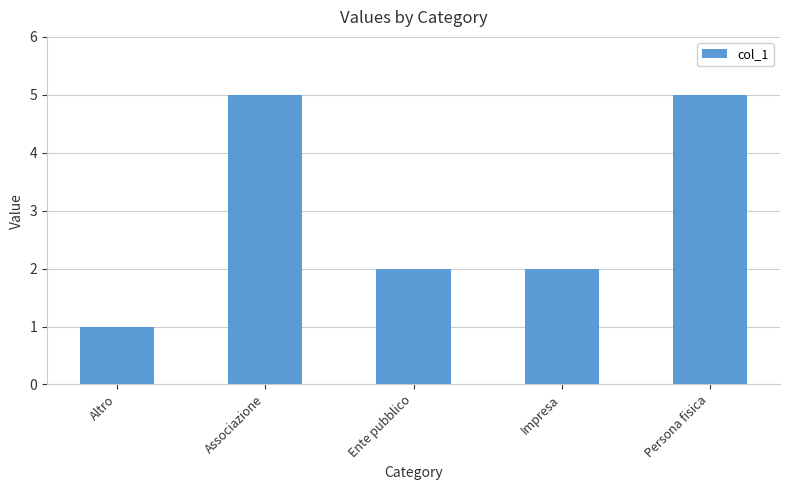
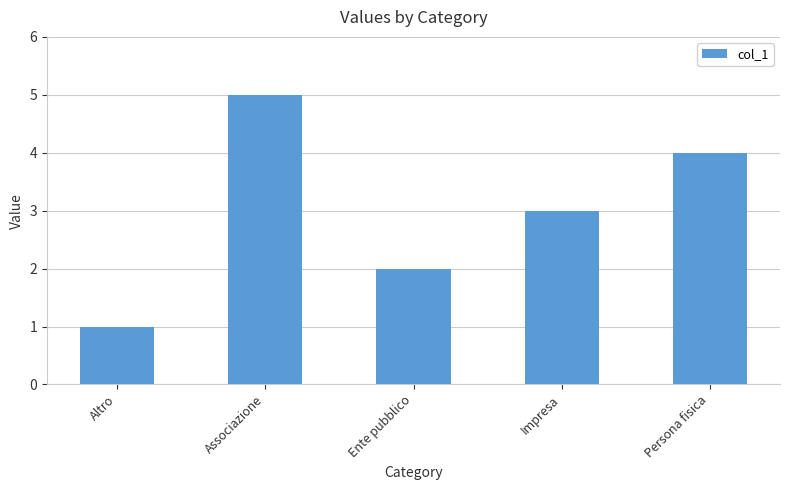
Impresa: 2 -> 3
Persona fisica: 5 -> 4
